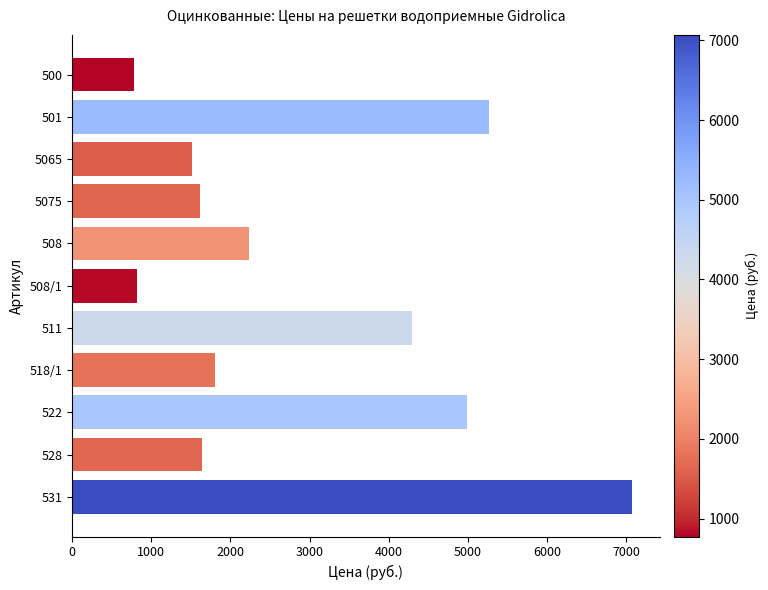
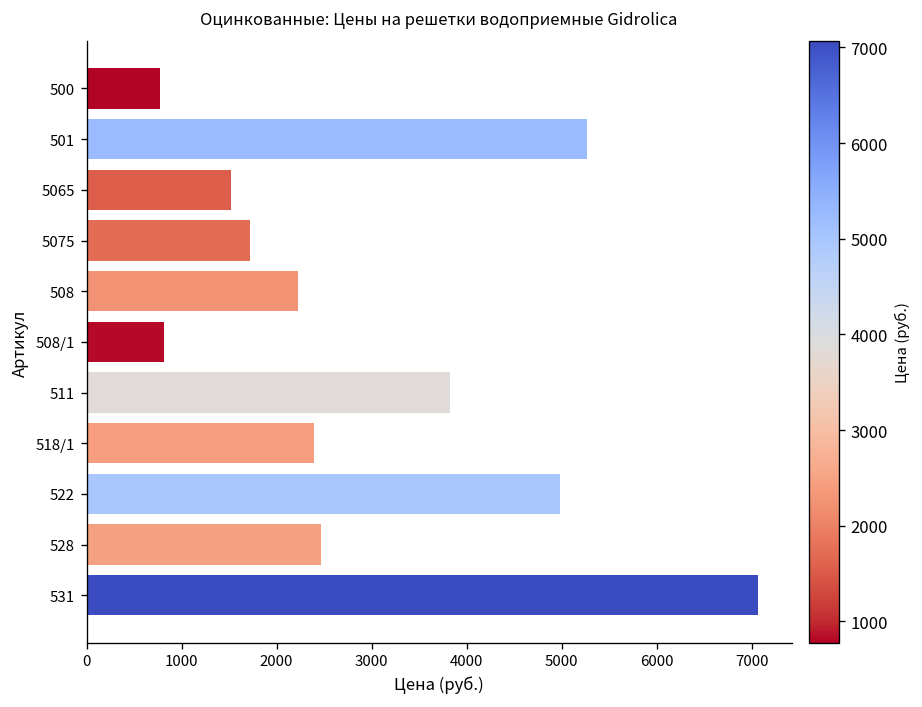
5075: 1600 -> 1700
511: 4300 -> 3800
518/1: 1800 -> 2400
528: 1600 -> 2500
